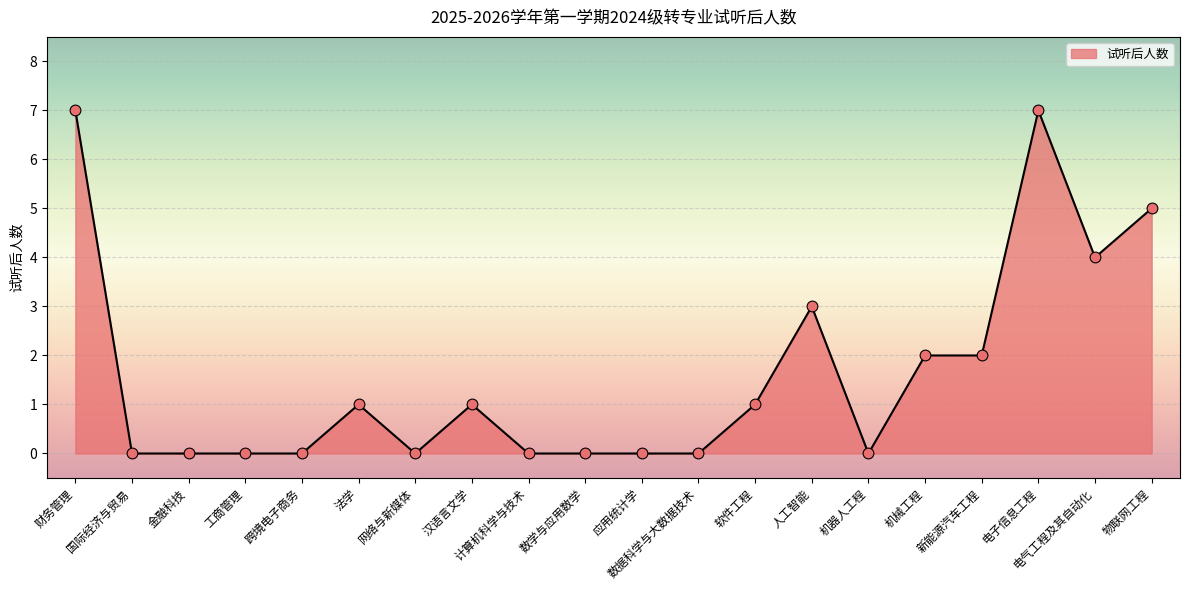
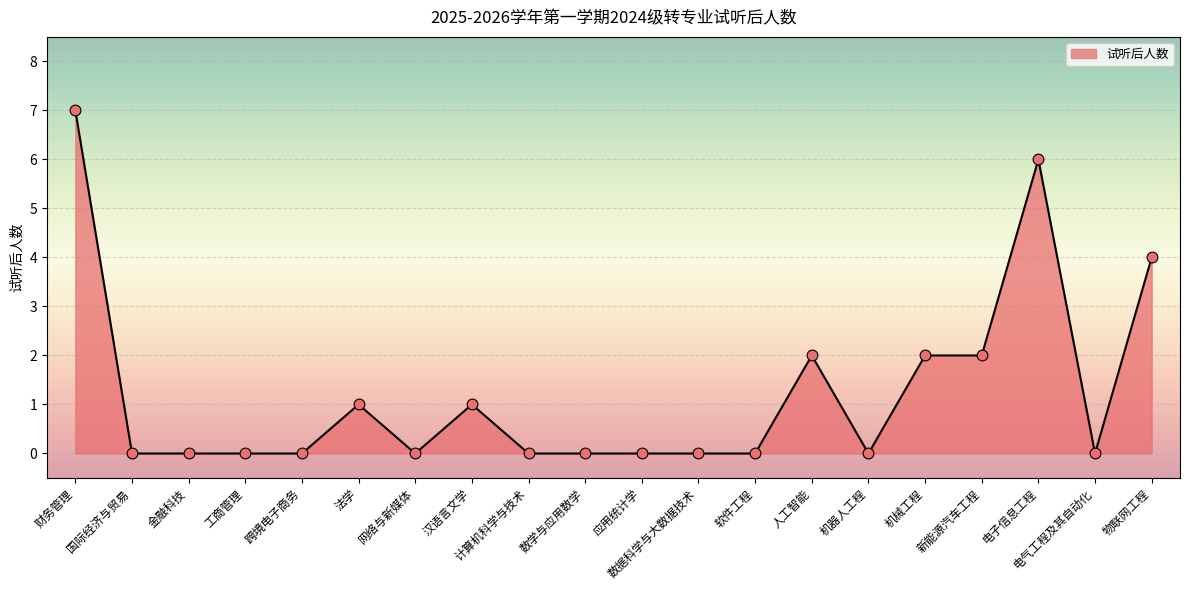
软件工程: 1 -> 0
人工智能: 3 -> 2
电子信息工程: 7 -> 6
电气工程及其自动化: 4 -> 0
物联网工程: 5 -> 4
